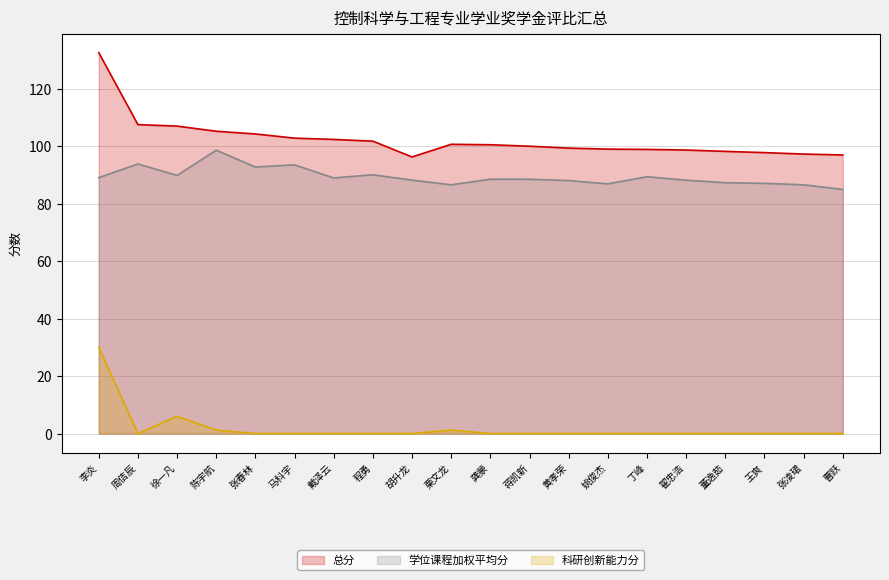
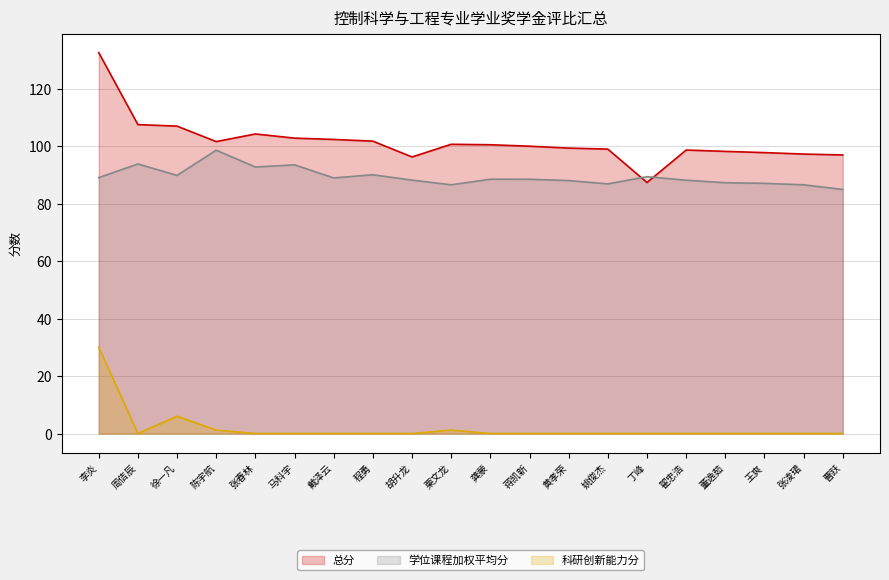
总分, 陈宇航: 105 -> 102
总分, 丁峰: 99 -> 87
